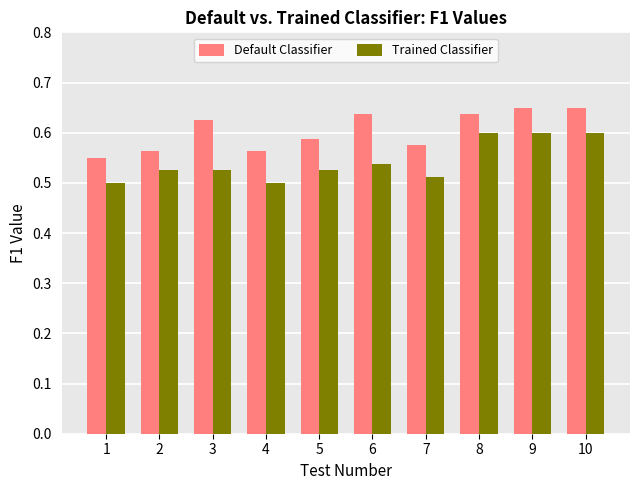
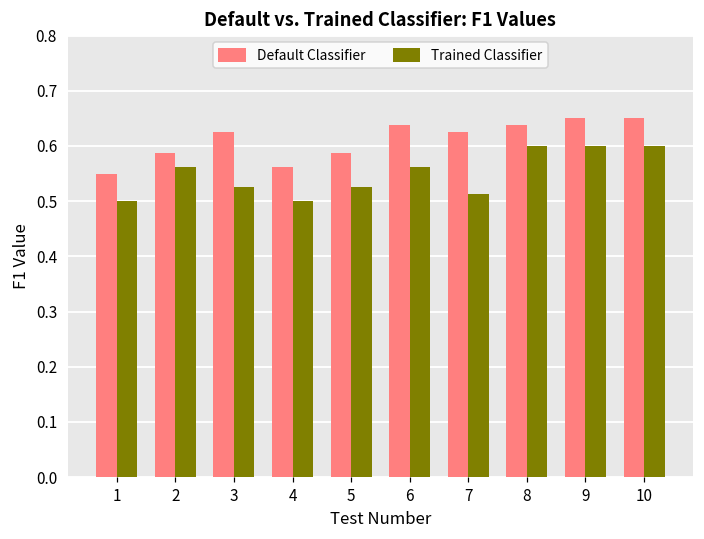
Default Classifier, 2: 0.56 -> 0.59
Trained Classifier, 2: 0.53 -> 0.56
Trained Classifier, 6: 0.54 -> 0.56
Default Classifier, 7: 0.58 -> 0.63
